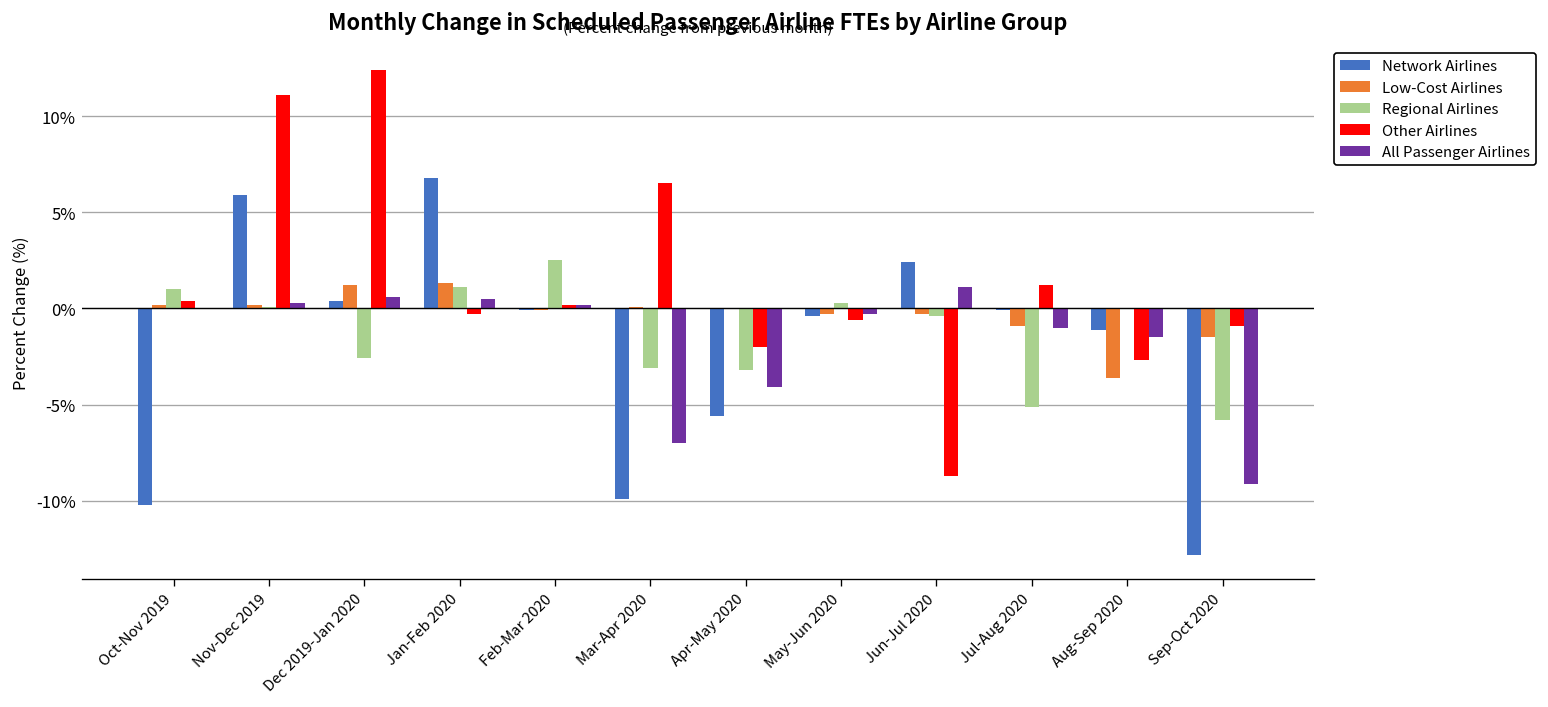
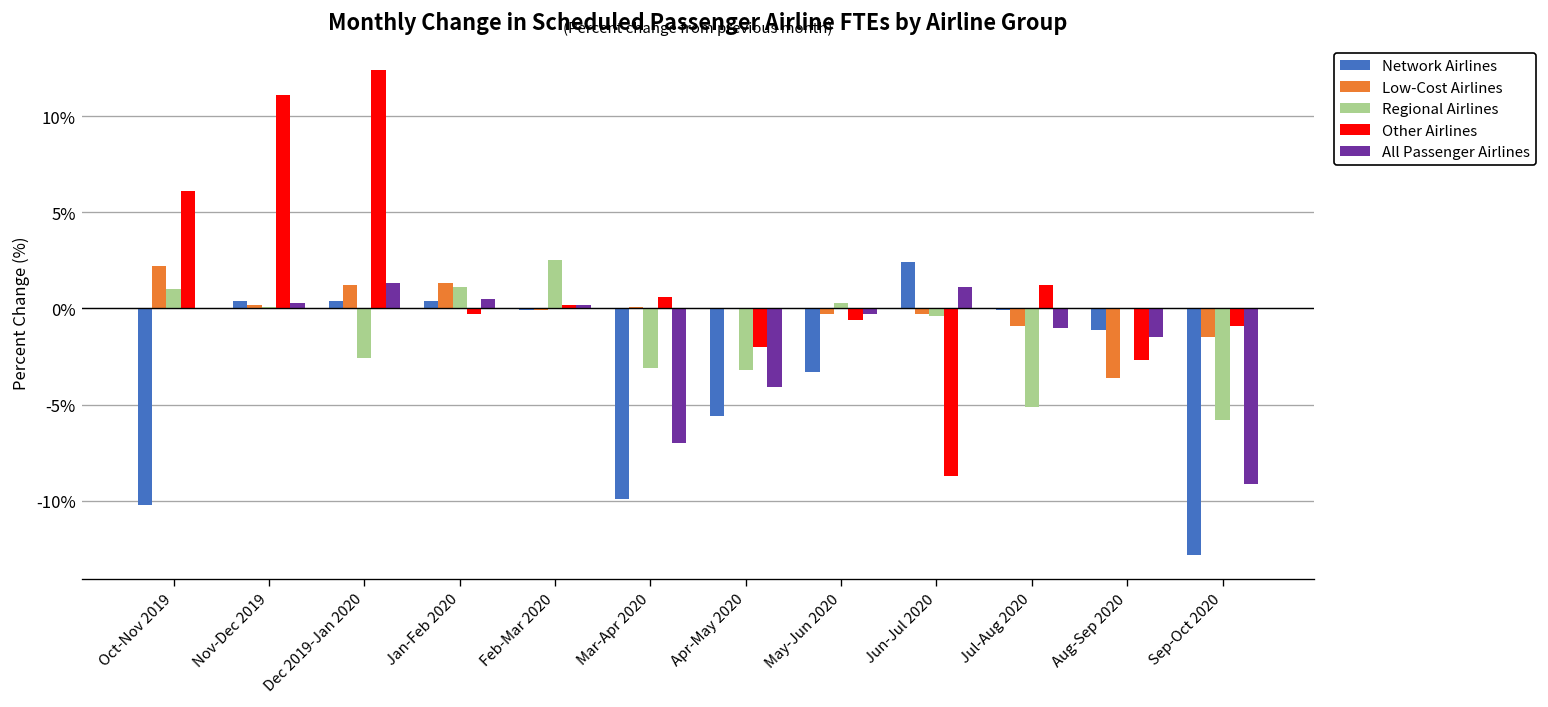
Low-Cost Airlines, Oct-Nov 2019: 0.2% -> 2.2%
Other Airlines, Oct-Nov 2019: 0.4% -> 6.1%
Network Airlines, Nov-Dec 2019: 5.9% -> 0.4%
All Passenger Airlines, Dec 2019-Jan 2020: 0.6% -> 1.3%
Network Airlines, Jan-Feb 2020: 6.8% -> 0.4%
Other Airlines, Mar-Apr 2020: 6.5% -> 0.6%
Network Airlines, May-Jun 2020: -0.4% -> -3.3%
